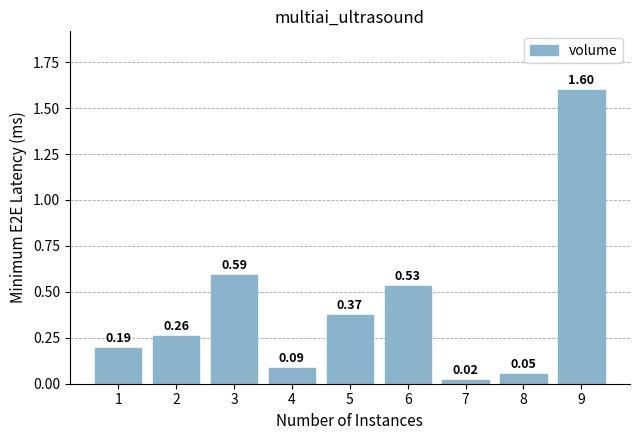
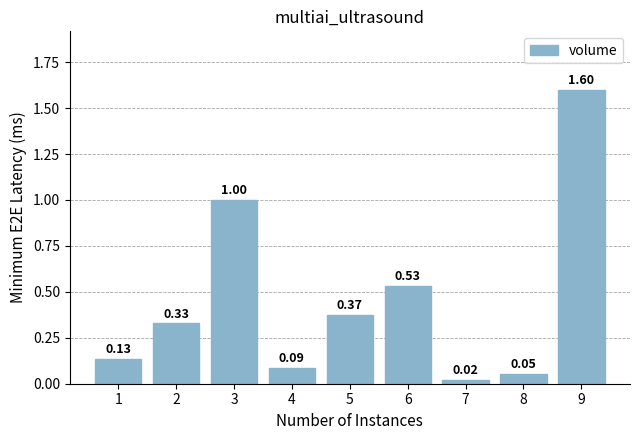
1: 0.19 -> 0.13
2: 0.26 -> 0.33
3: 0.59 -> 1.00
